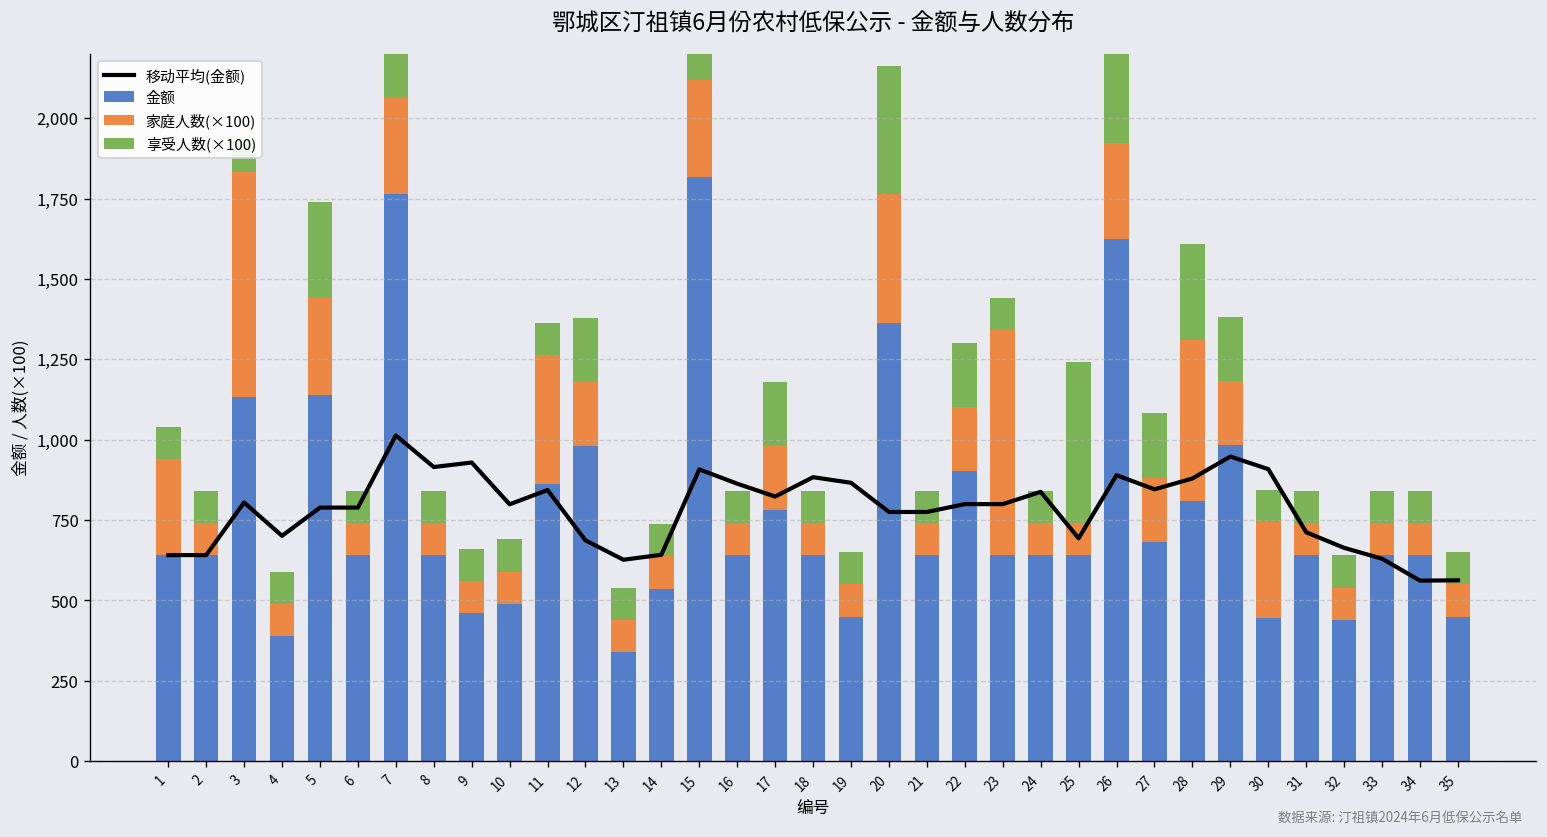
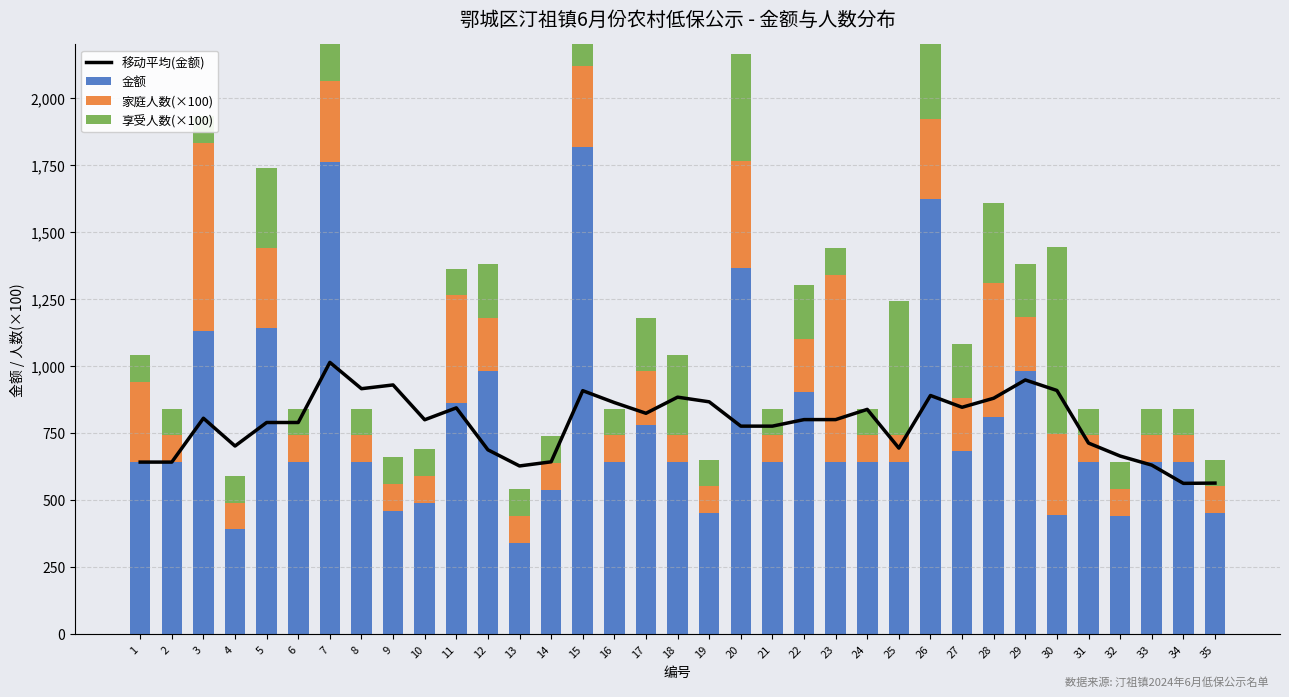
享受人数(×100), 18: 100 -> 300
享受人数(×100), 30: 100 -> 700
